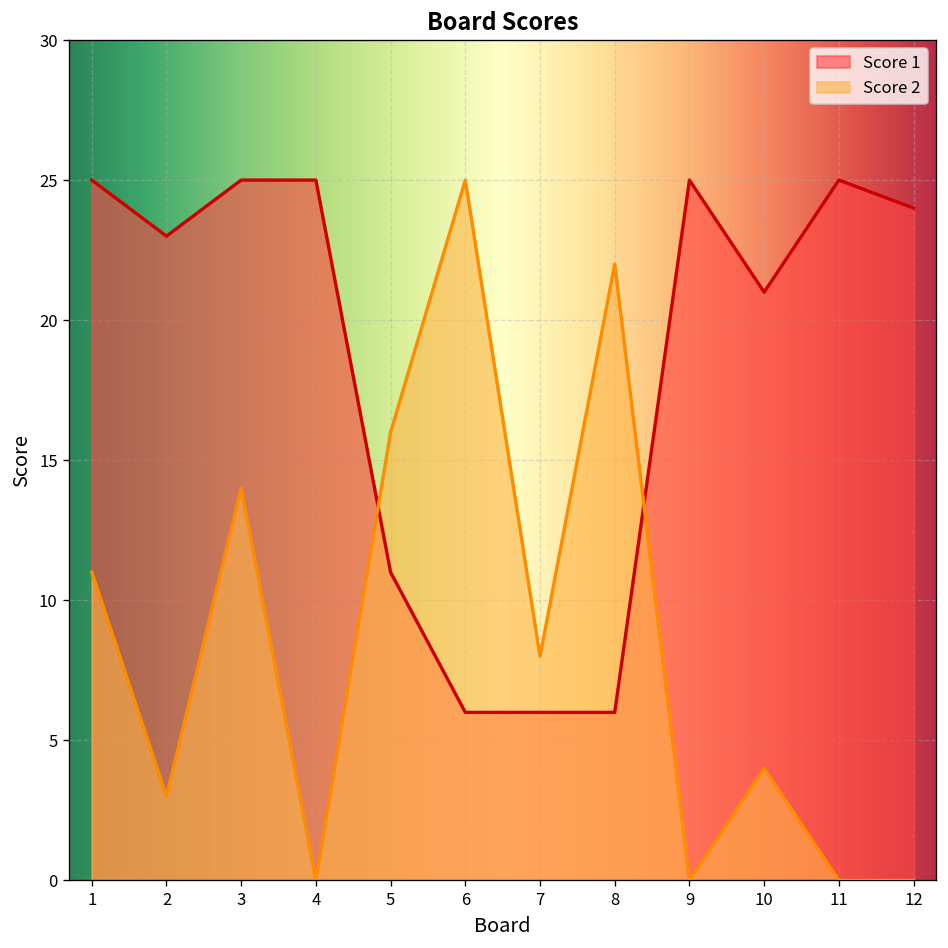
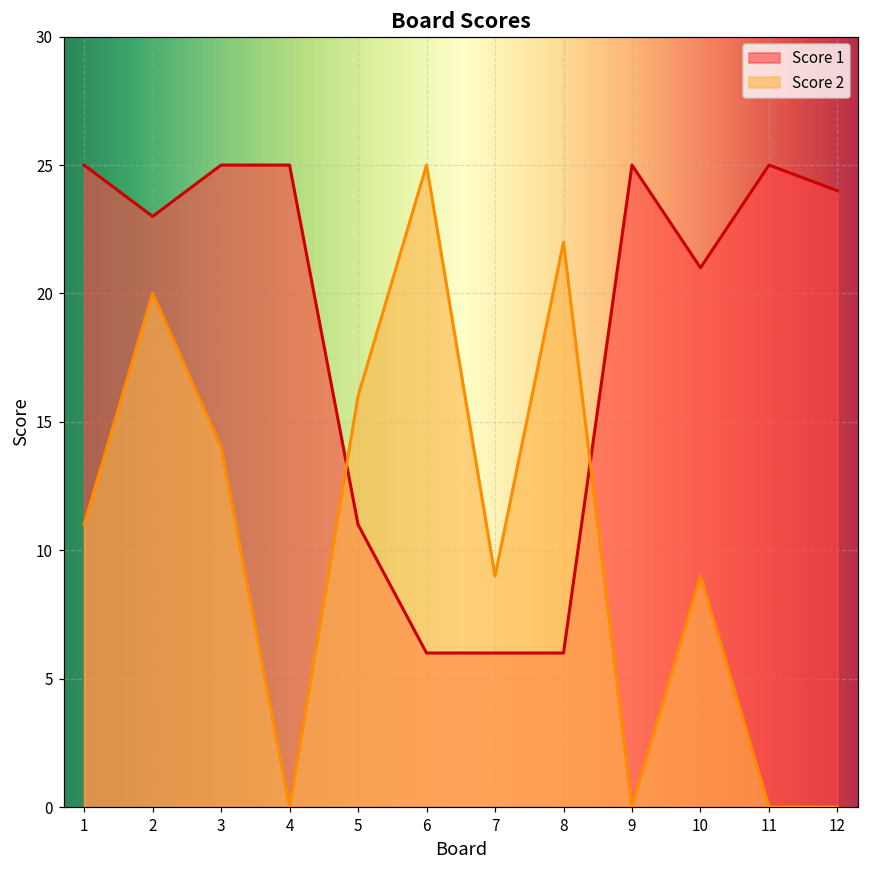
Score 2, 2: 3 -> 20
Score 2, 7: 8 -> 9
Score 2, 10: 4 -> 9
